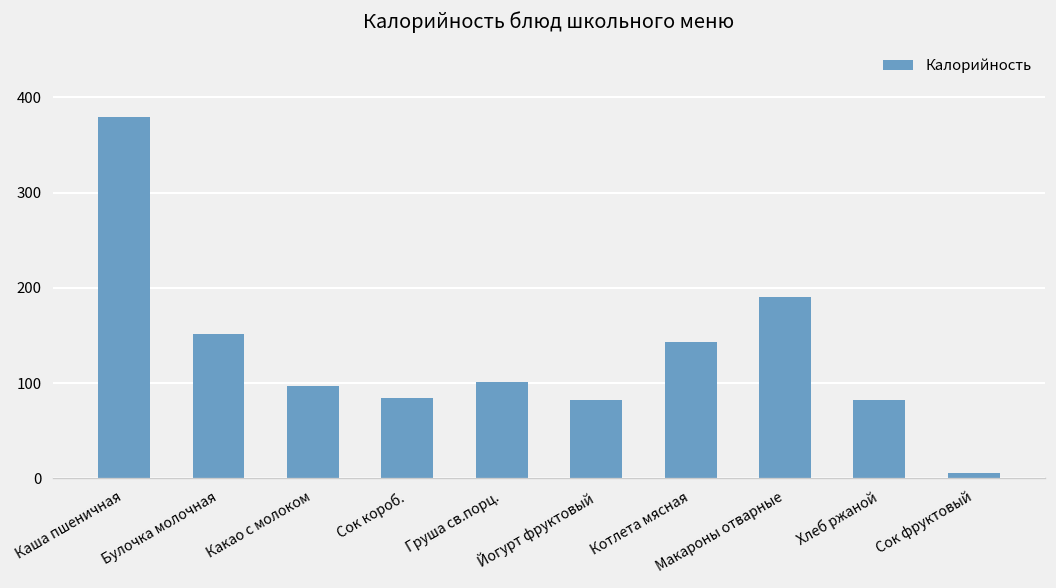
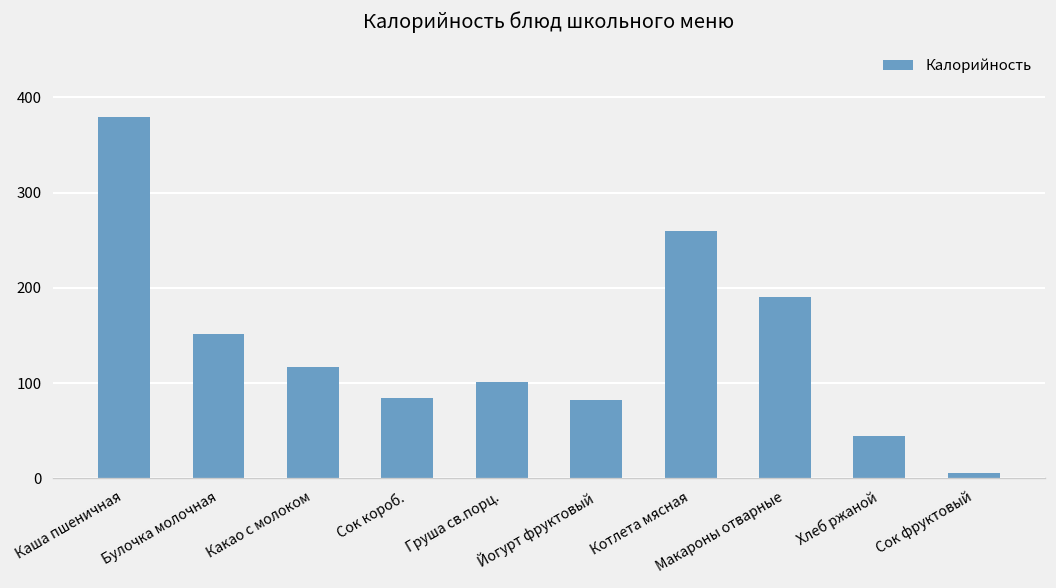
Какао с молоком: 100 -> 120
Котлета мясная: 140 -> 260
Хлеб ржаной: 80 -> 50
